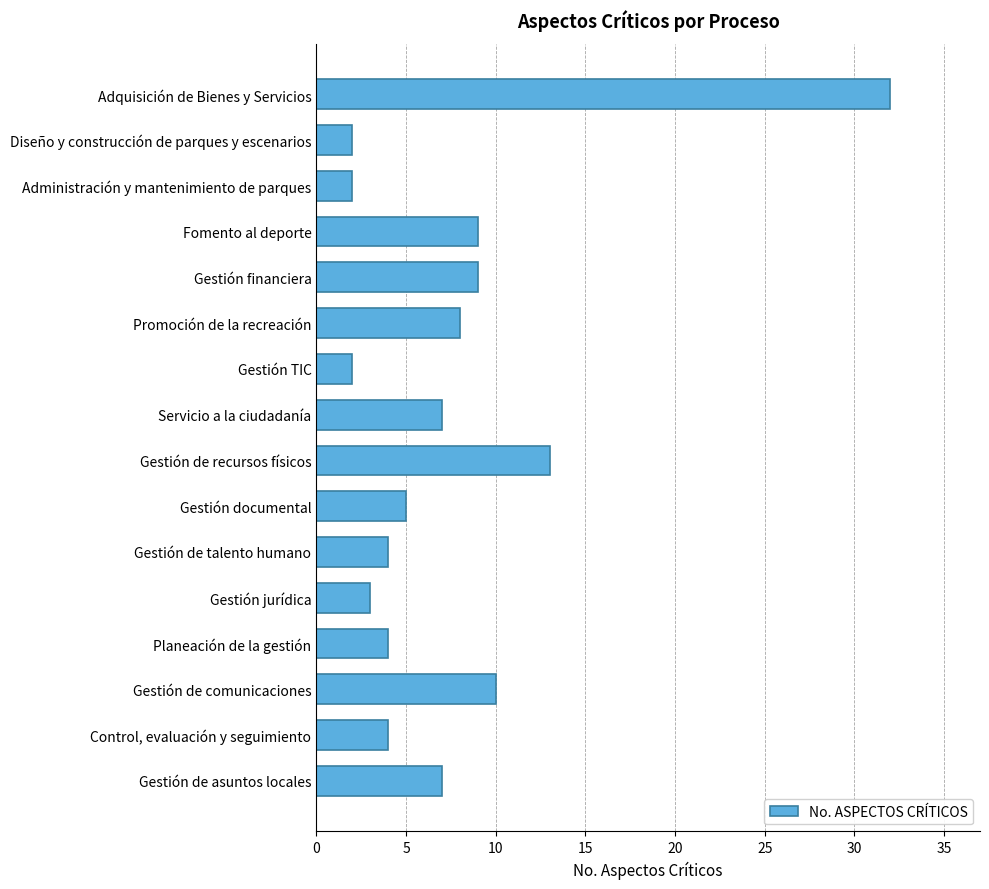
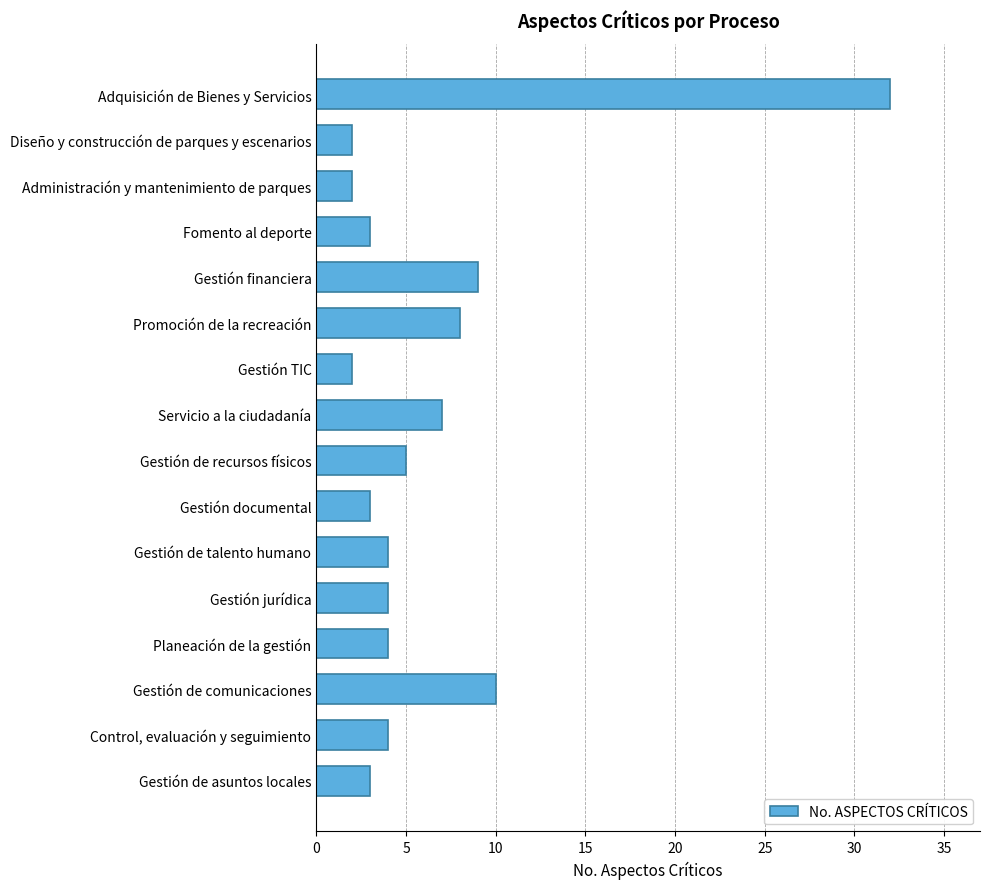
Fomento al deporte: 9 -> 3
Gestión de recursos físicos: 13 -> 5
Gestión documental: 5 -> 3
Gestión jurídica: 3 -> 4
Gestión de asuntos locales: 7 -> 3
